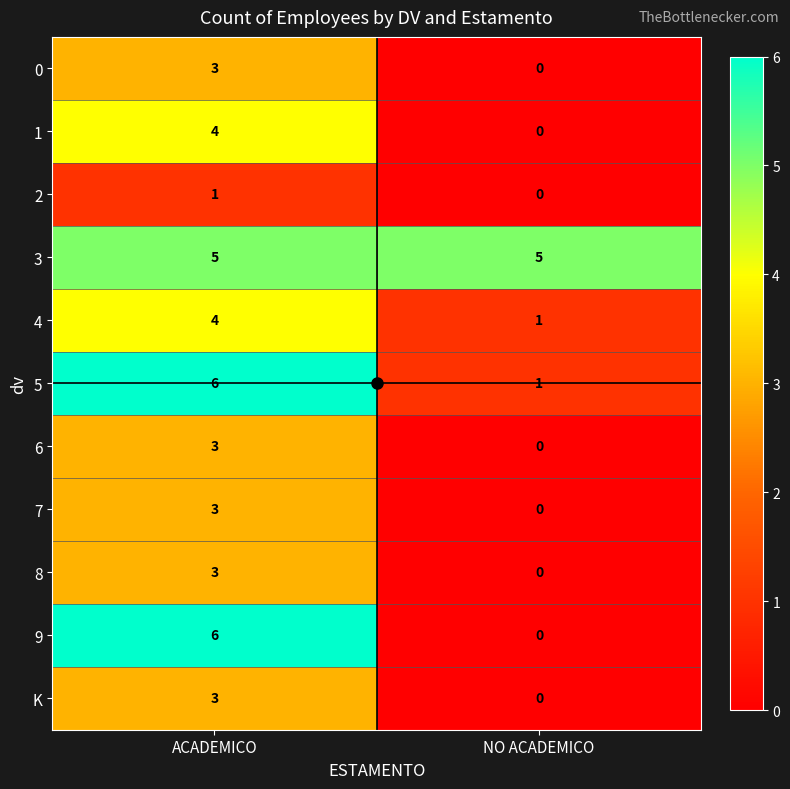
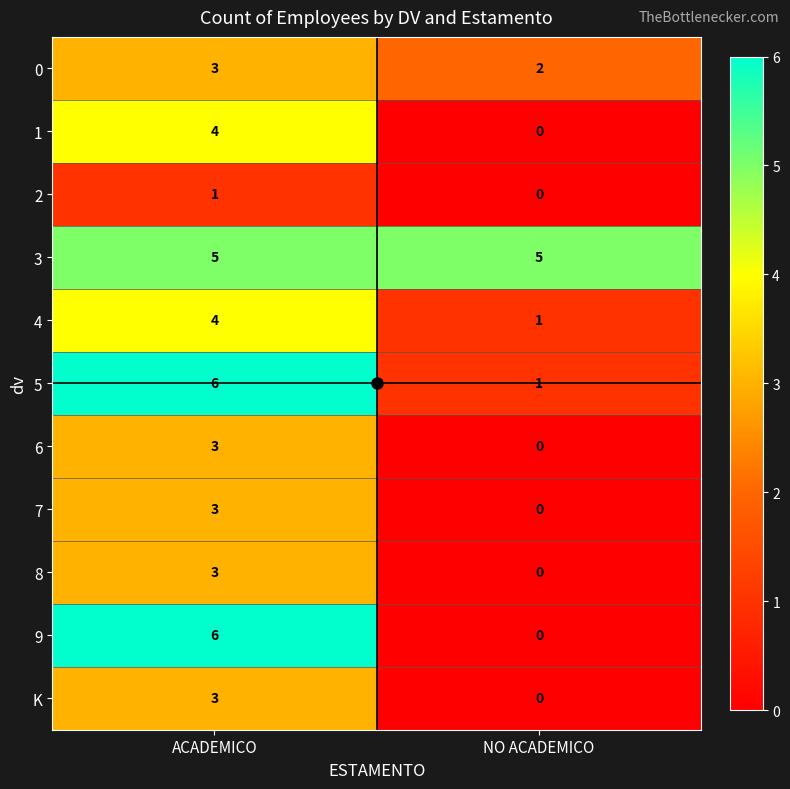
0, NO ACADEMICO: 0 -> 2
